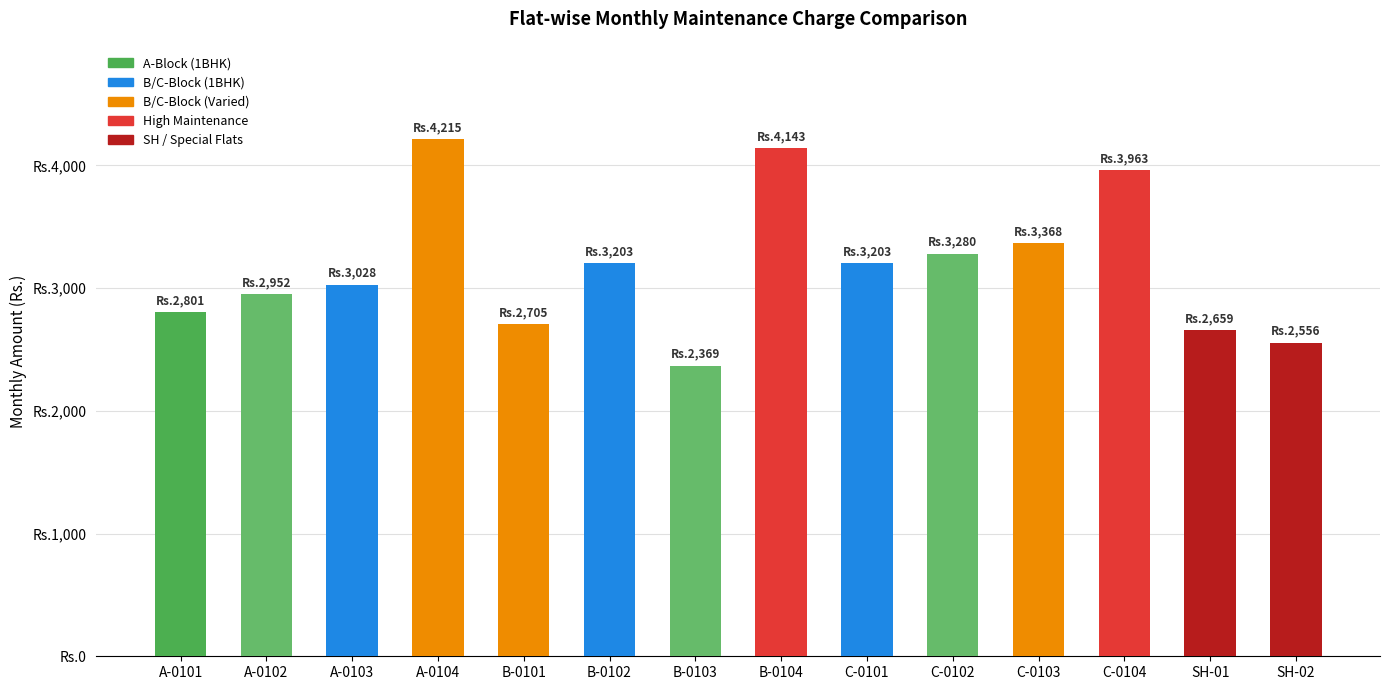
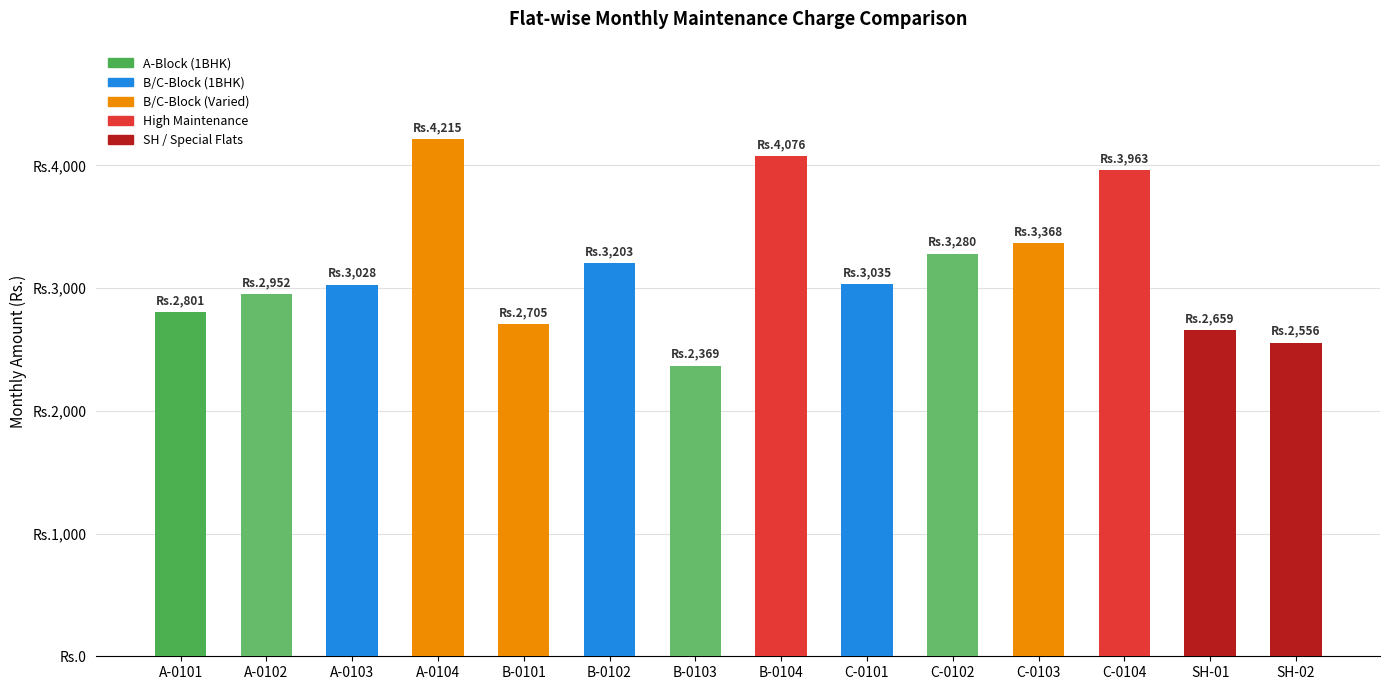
B-0104: 4,143 -> 4,076
C-0101: 3,203 -> 3,035
